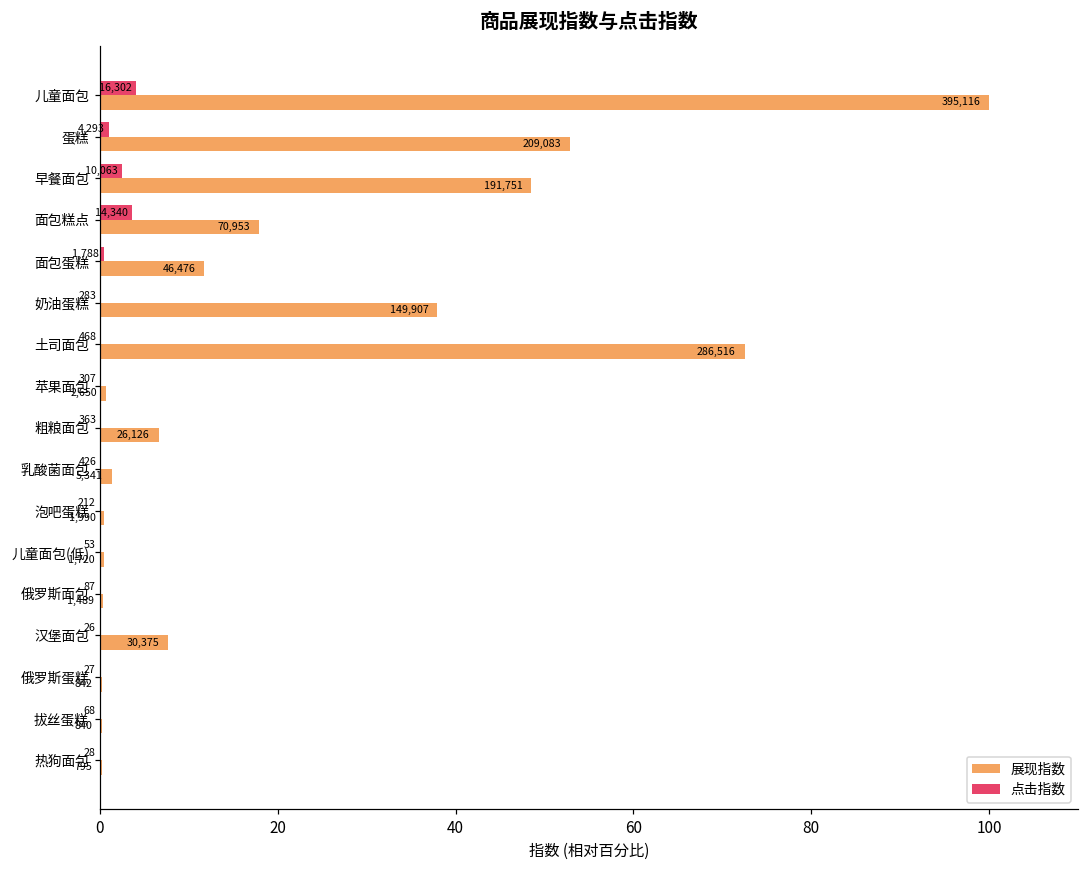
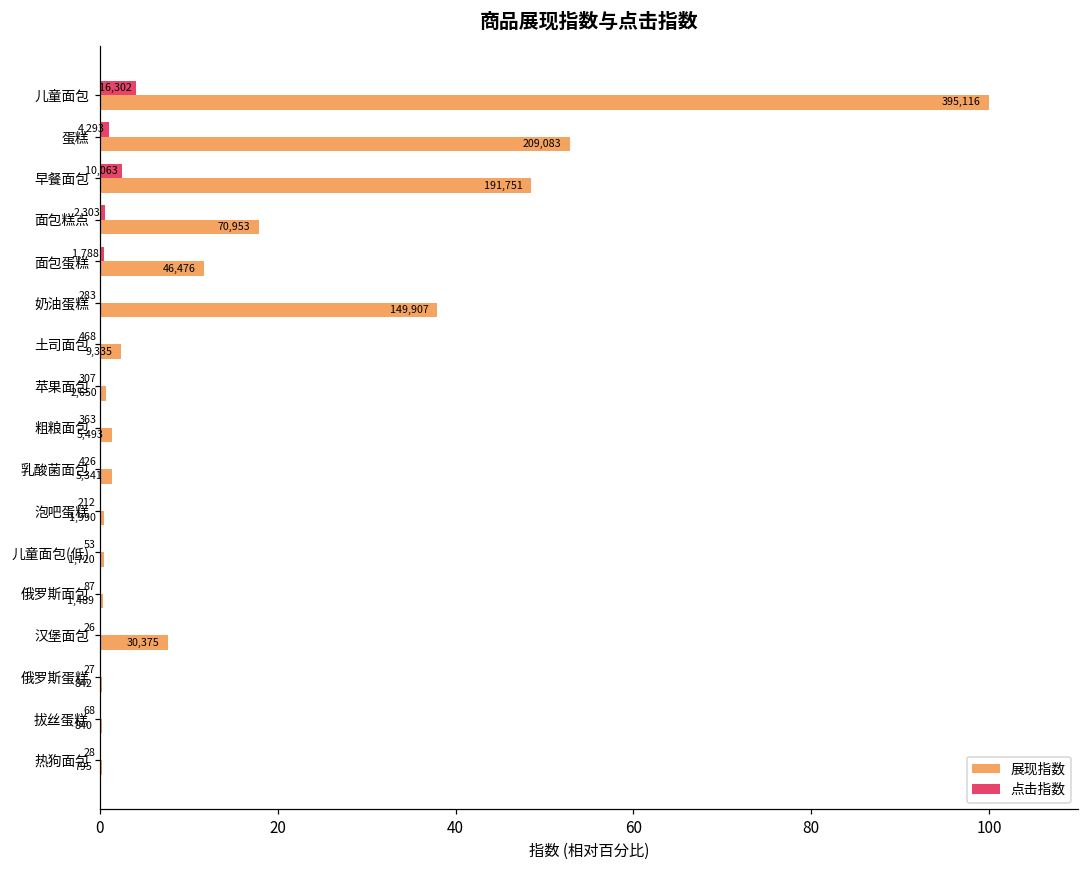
点击指数, 面包糕点: 14,340 -> 2,303
展现指数, 土司面包: 286,516 -> 9,335
展现指数, 粗粮面包: 26,126 -> 5,493
